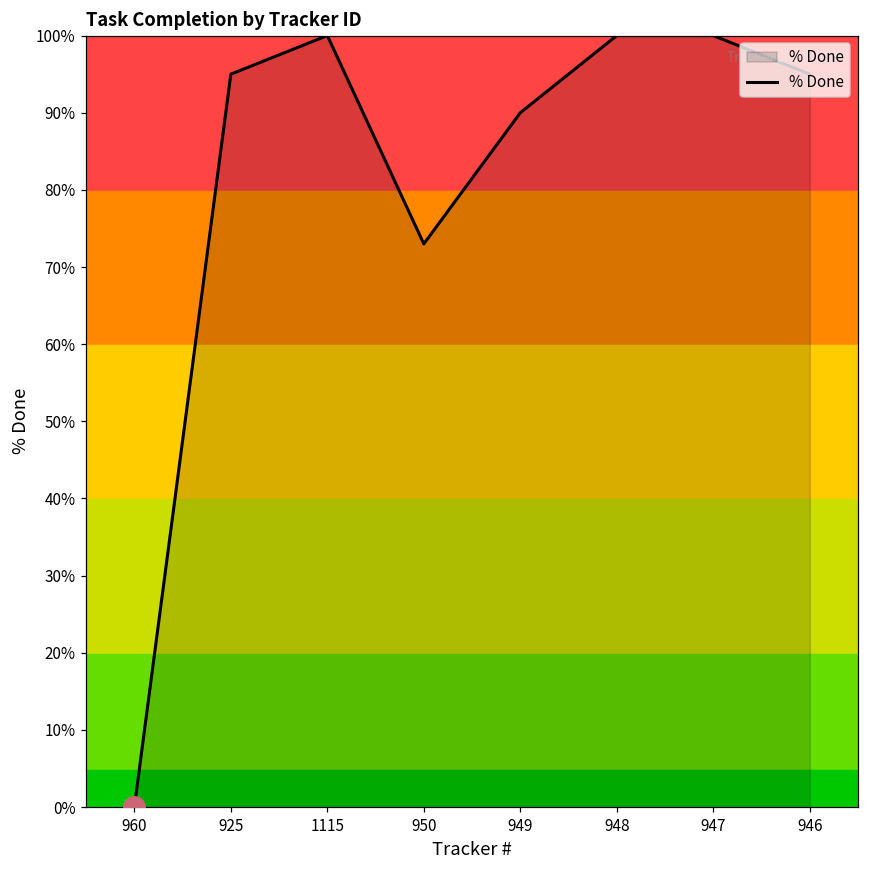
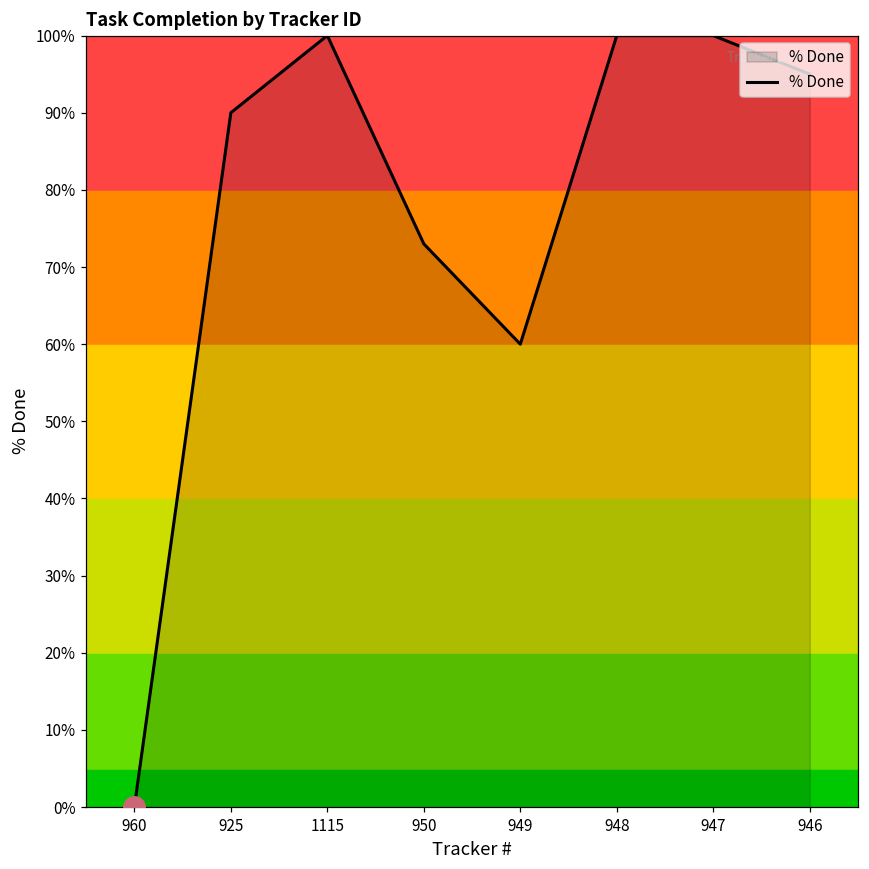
% Done, 925: 95% -> 90%
% Done, 949: 90% -> 60%
